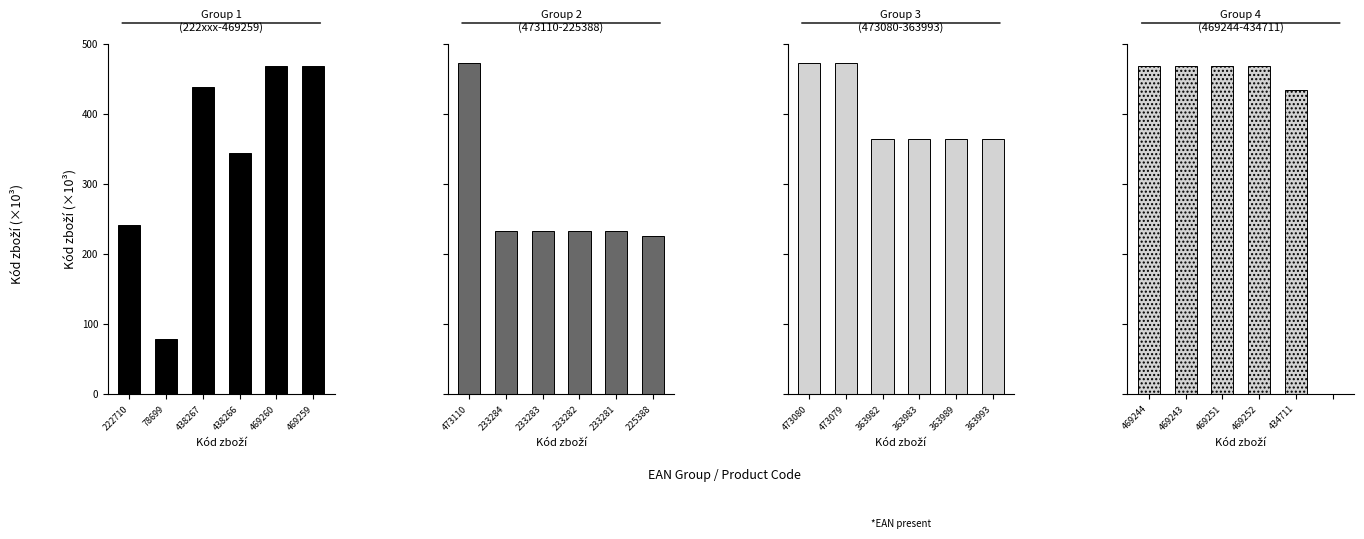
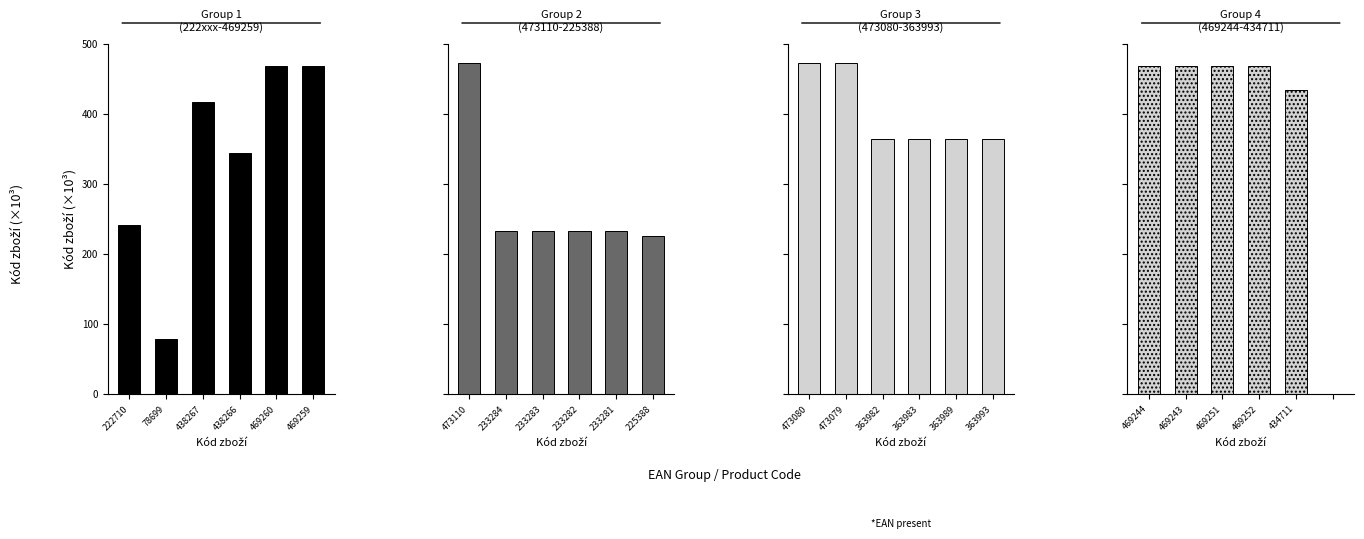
Group 1 (222xxx-469259), 438267: 440 -> 420
